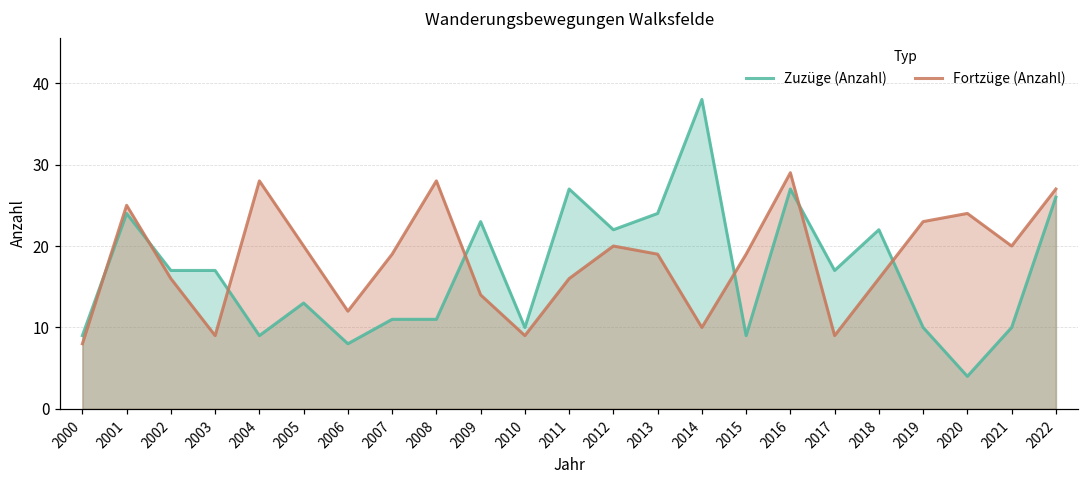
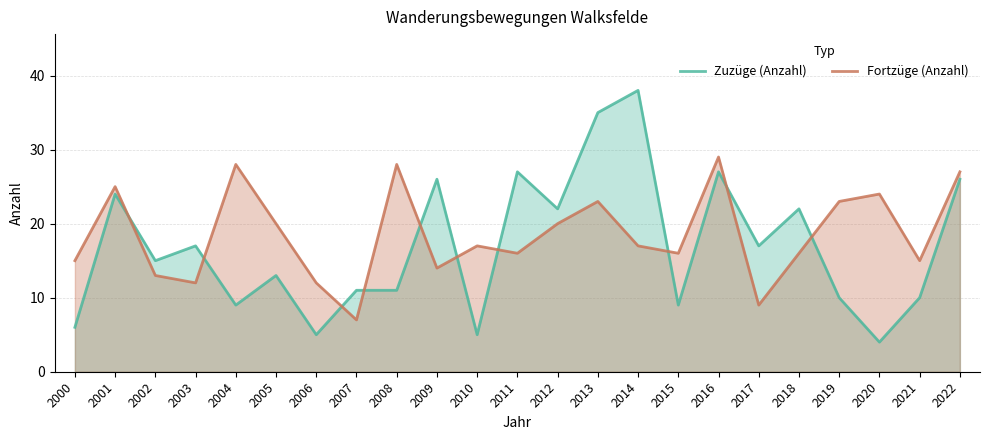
Zuzüge (Anzahl), 2000: 9 -> 6
Fortzüge (Anzahl), 2000: 8 -> 15
Zuzüge (Anzahl), 2002: 17 -> 15
Fortzüge (Anzahl), 2002: 16 -> 13
Fortzüge (Anzahl), 2003: 9 -> 12
Zuzüge (Anzahl), 2006: 8 -> 5
Fortzüge (Anzahl), 2007: 19 -> 7
Zuzüge (Anzahl), 2009: 23 -> 26
Zuzüge (Anzahl), 2010: 10 -> 5
Fortzüge (Anzahl), 2010: 9 -> 17
Zuzüge (Anzahl), 2013: 24 -> 35
Fortzüge (Anzahl), 2013: 19 -> 23
Fortzüge (Anzahl), 2014: 10 -> 17
Fortzüge (Anzahl), 2015: 19 -> 16
Fortzüge (Anzahl), 2021: 20 -> 15
